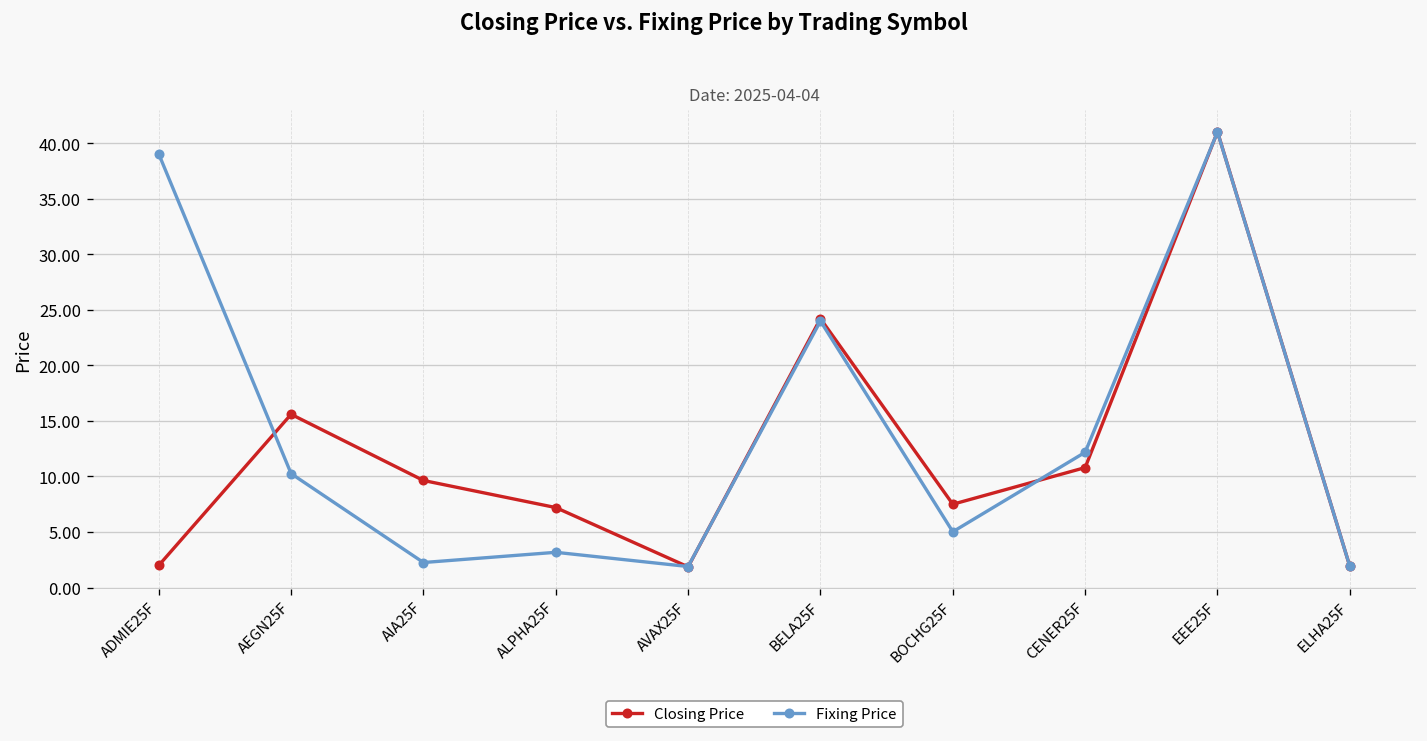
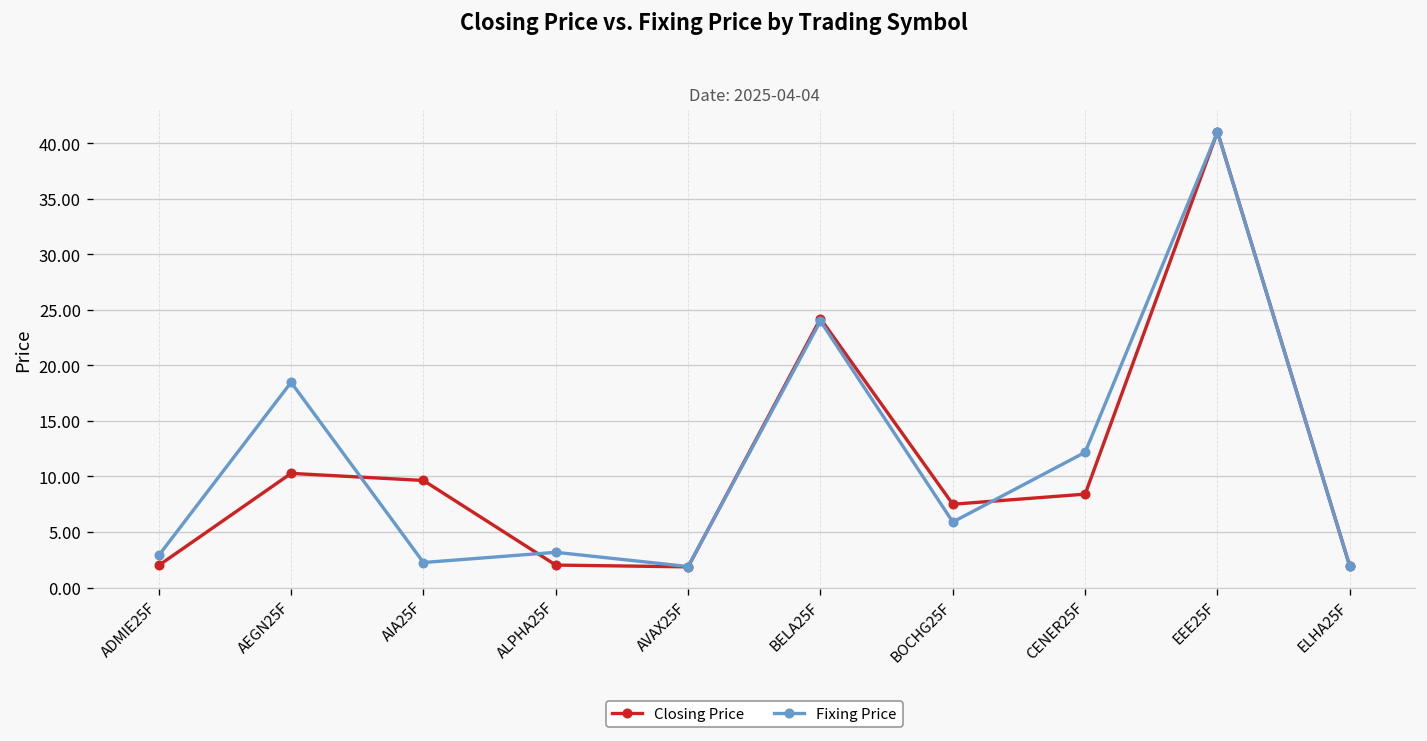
Fixing Price, ADMIE25F: 39 -> 3
Closing Price, AEGN25F: 16 -> 10
Fixing Price, AEGN25F: 10 -> 18
Closing Price, ALPHA25F: 7 -> 2
Fixing Price, BOCHG25F: 5 -> 6
Closing Price, CENER25F: 11 -> 8
